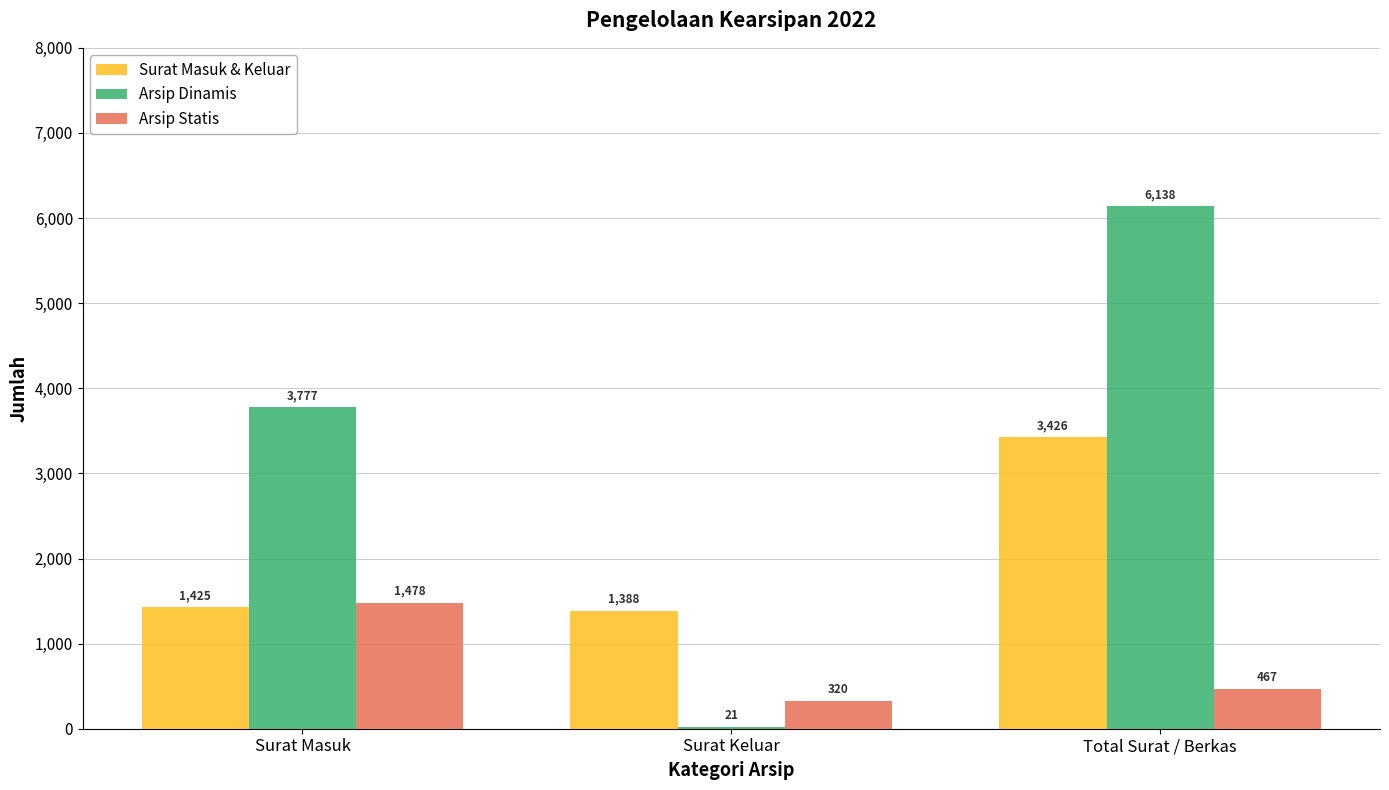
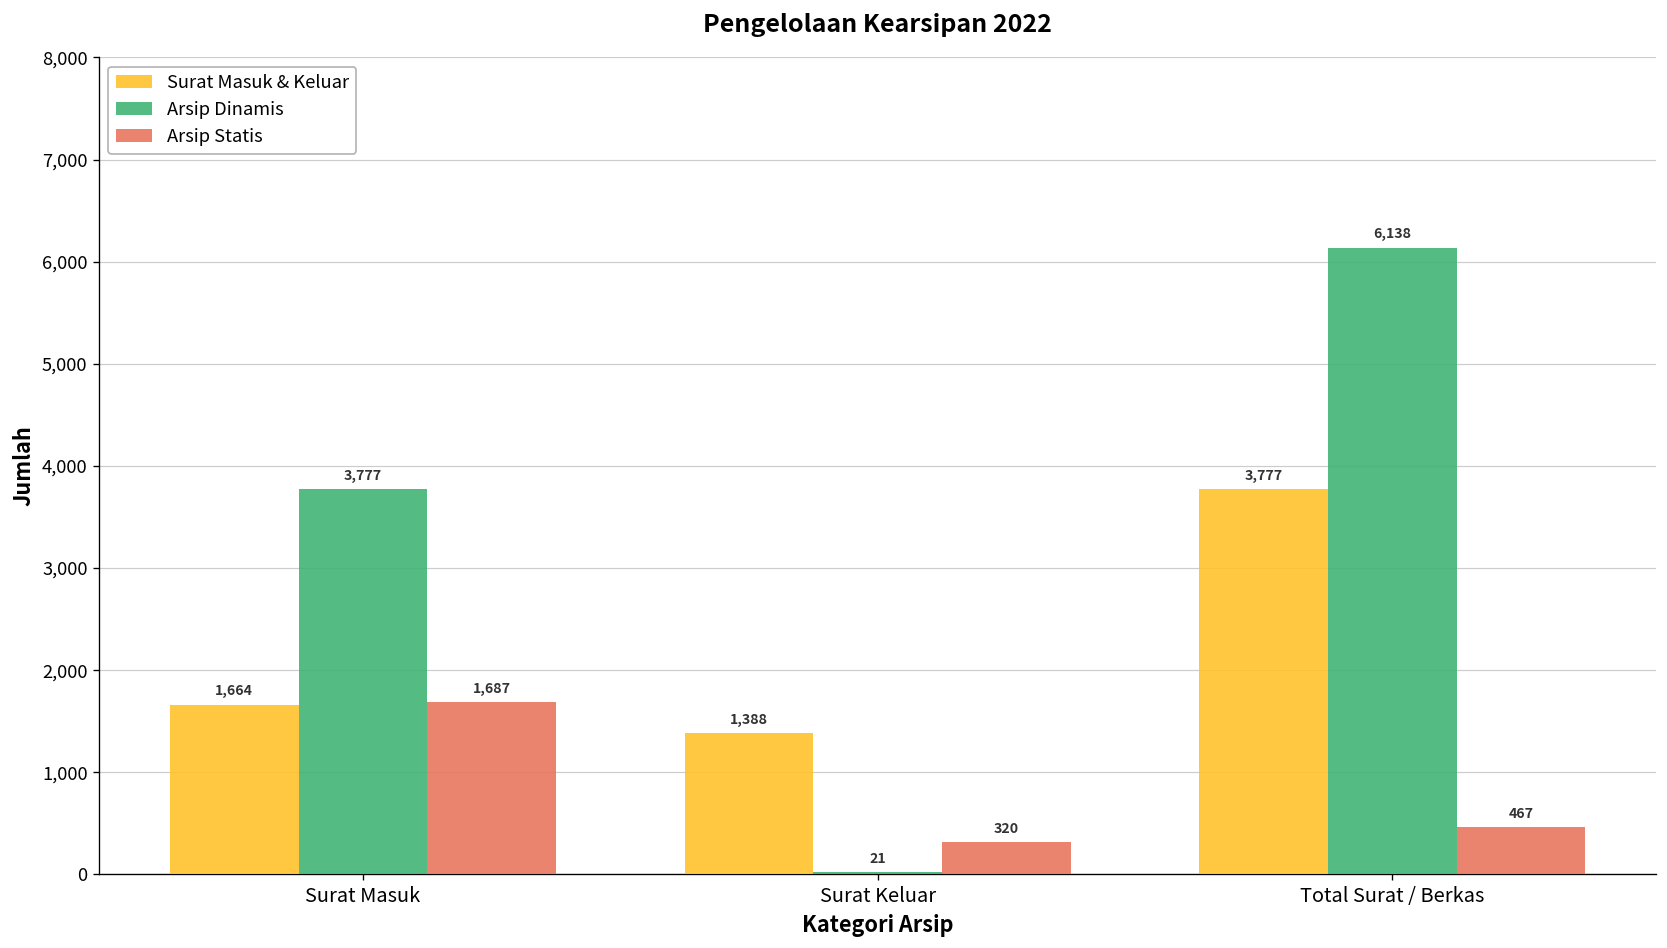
Surat Masuk & Keluar, Surat Masuk: 1,425 -> 1,664
Arsip Statis, Surat Masuk: 1,478 -> 1,687
Surat Masuk & Keluar, Total Surat / Berkas: 3,426 -> 3,777
